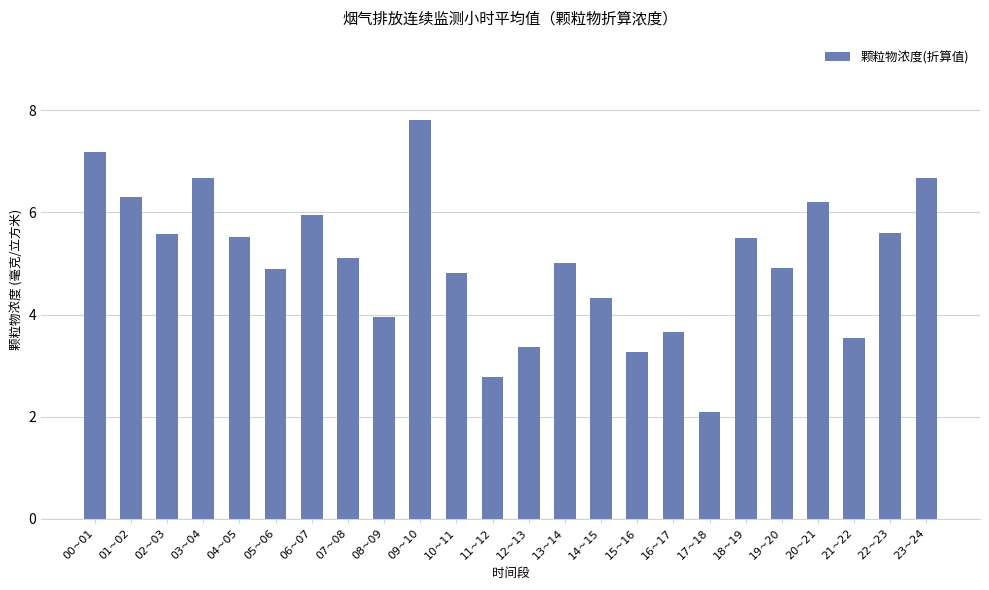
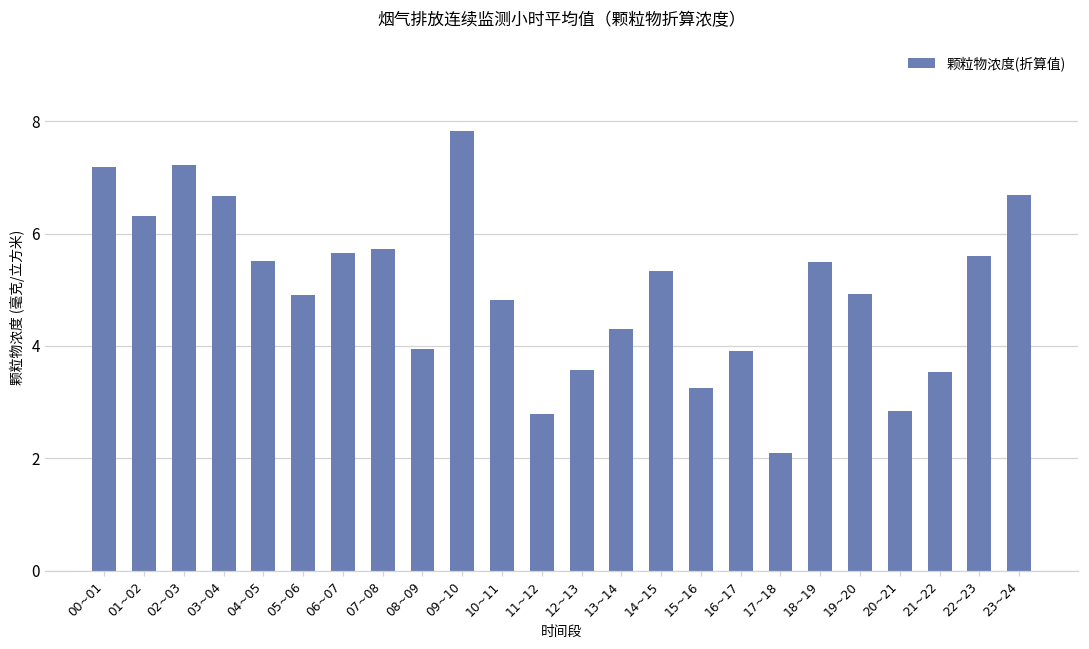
02~03: 5.6 -> 7.2
06~07: 5.9 -> 5.7
07~08: 5.1 -> 5.7
12~13: 3.4 -> 3.6
13~14: 5.0 -> 4.3
14~15: 4.3 -> 5.3
16~17: 3.7 -> 3.9
20~21: 6.2 -> 2.9
